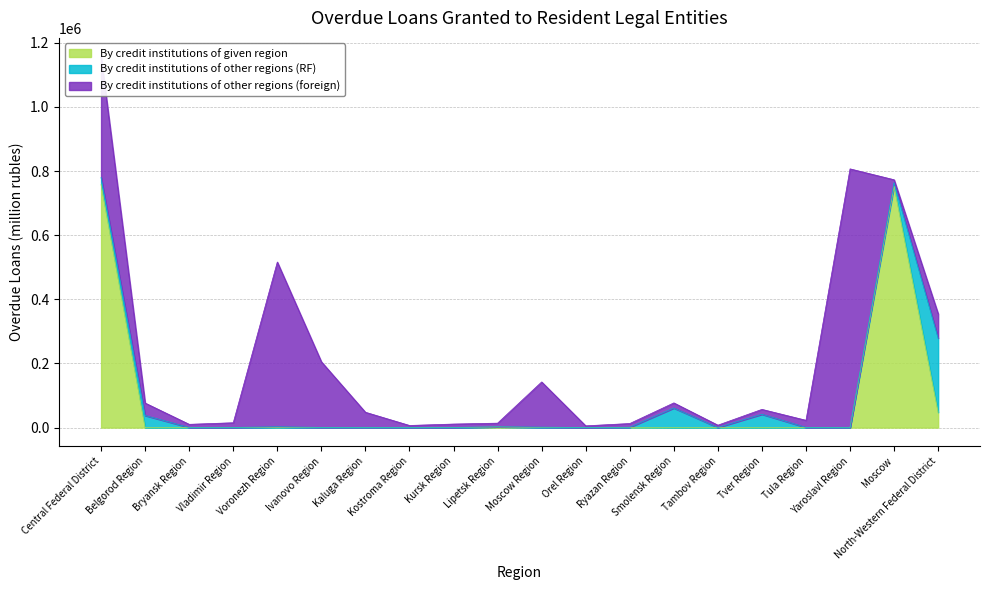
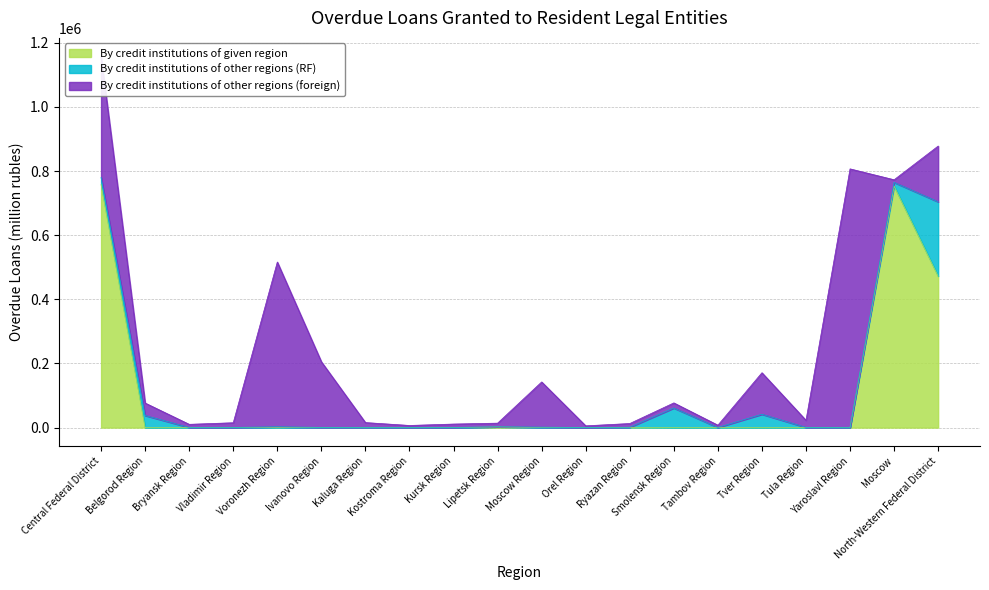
By credit institutions of other regions (foreign), Kaluga Region: 50000 -> 10000
By credit institutions of other regions (foreign), Tver Region: 20000 -> 130000
By credit institutions of given region, North-Western Federal District: 50000 -> 470000
By credit institutions of other regions (foreign), North-Western Federal District: 80000 -> 170000
